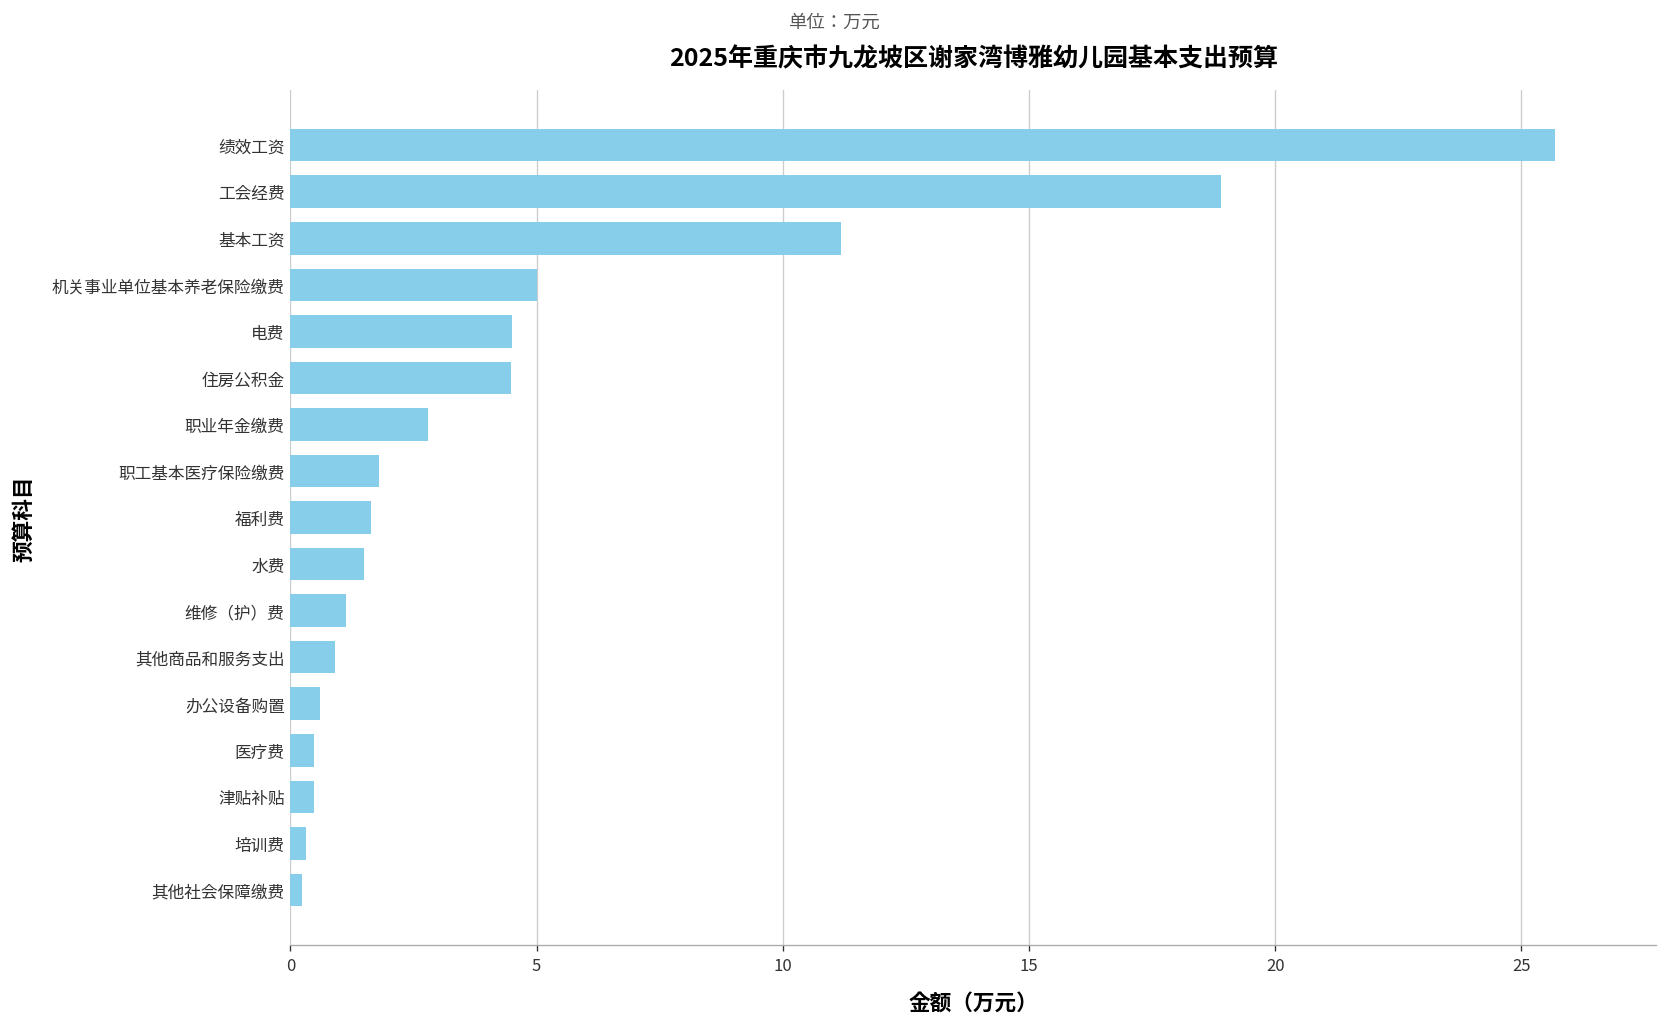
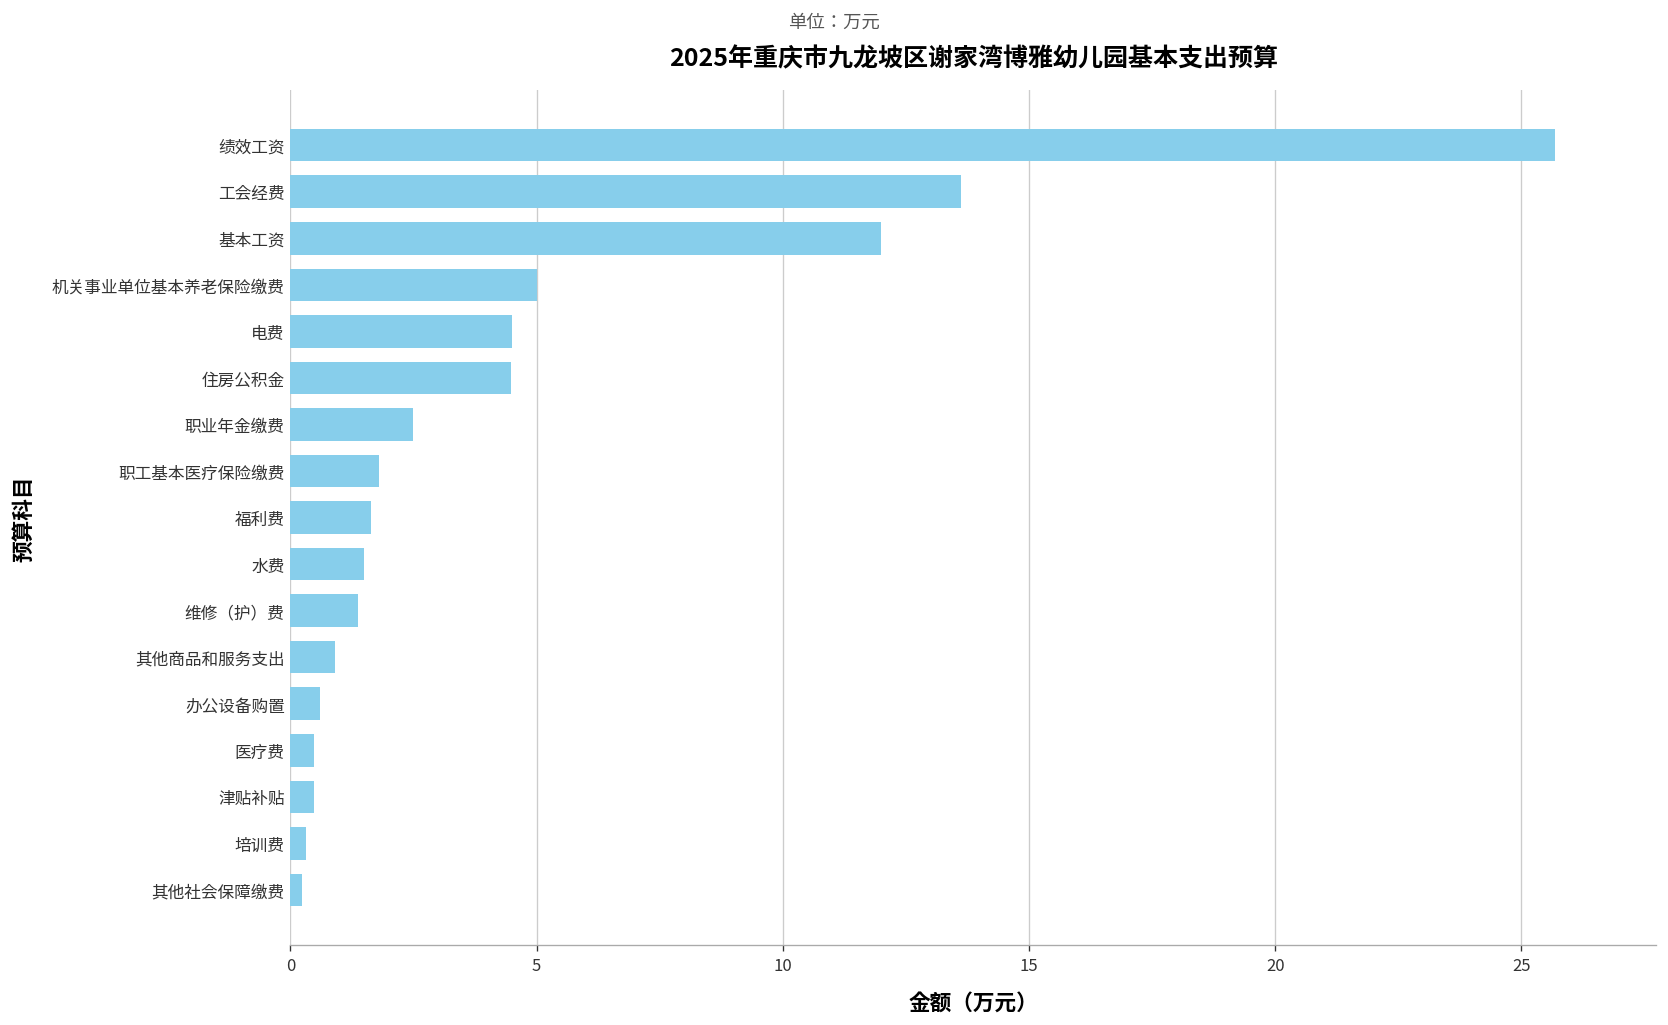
工会经费: 18.9 -> 13.6
基本工资: 11.2 -> 12.0
职业年金缴费: 2.8 -> 2.5
维修（护）费: 1.1 -> 1.4
